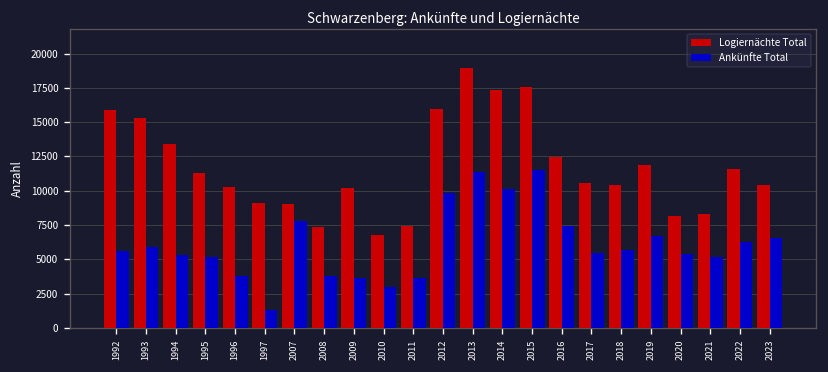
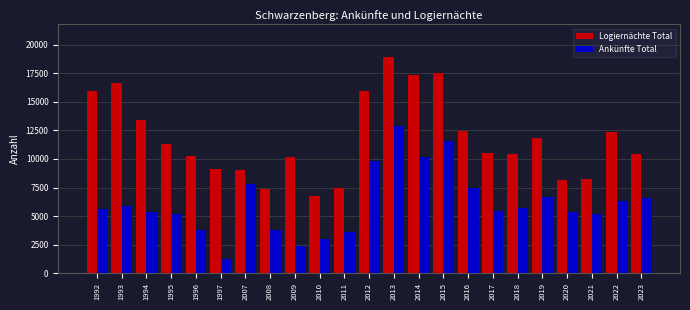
Logiernächte Total, 1993: 15300 -> 16600
Ankünfte Total, 2009: 3600 -> 2400
Ankünfte Total, 2013: 11400 -> 12900
Logiernächte Total, 2022: 11600 -> 12300
